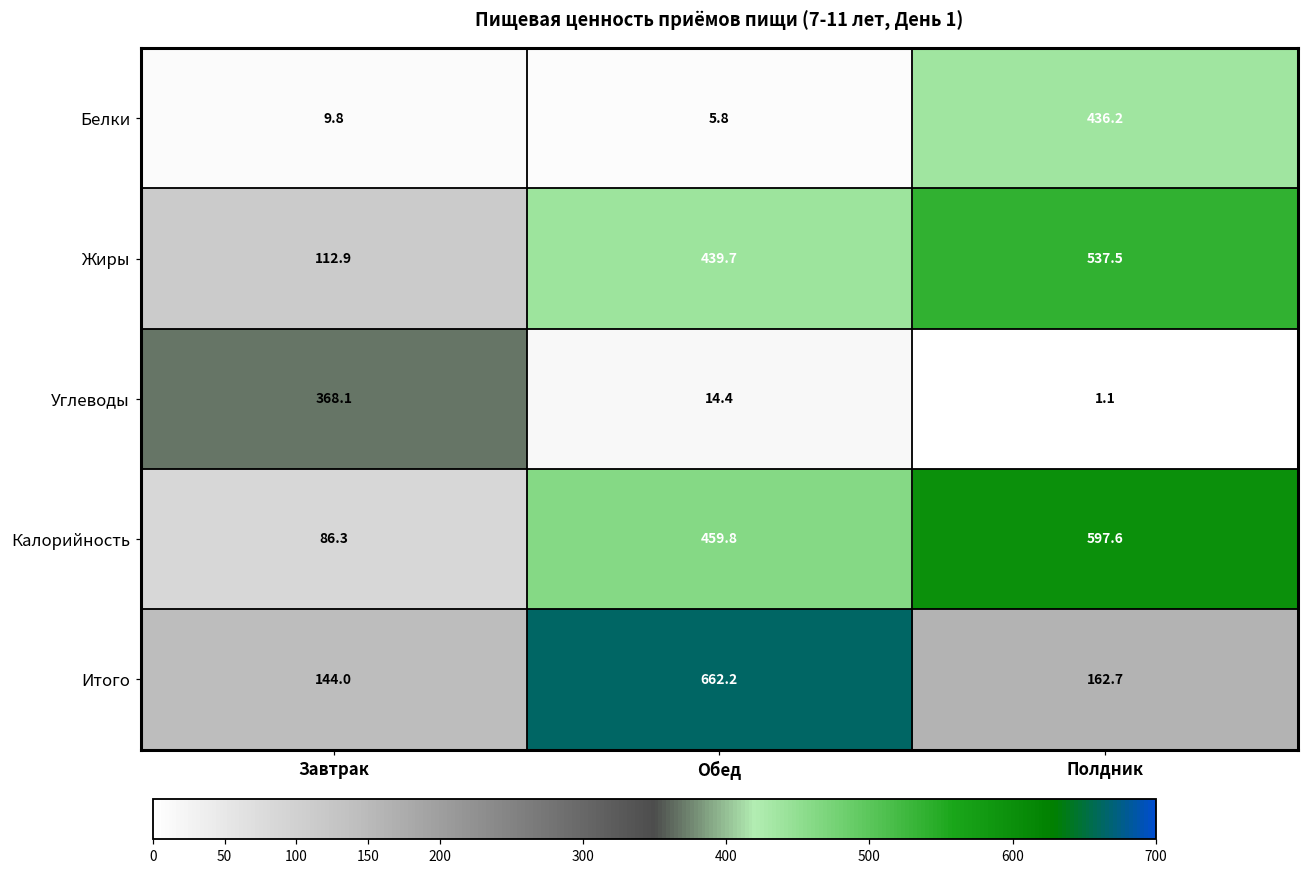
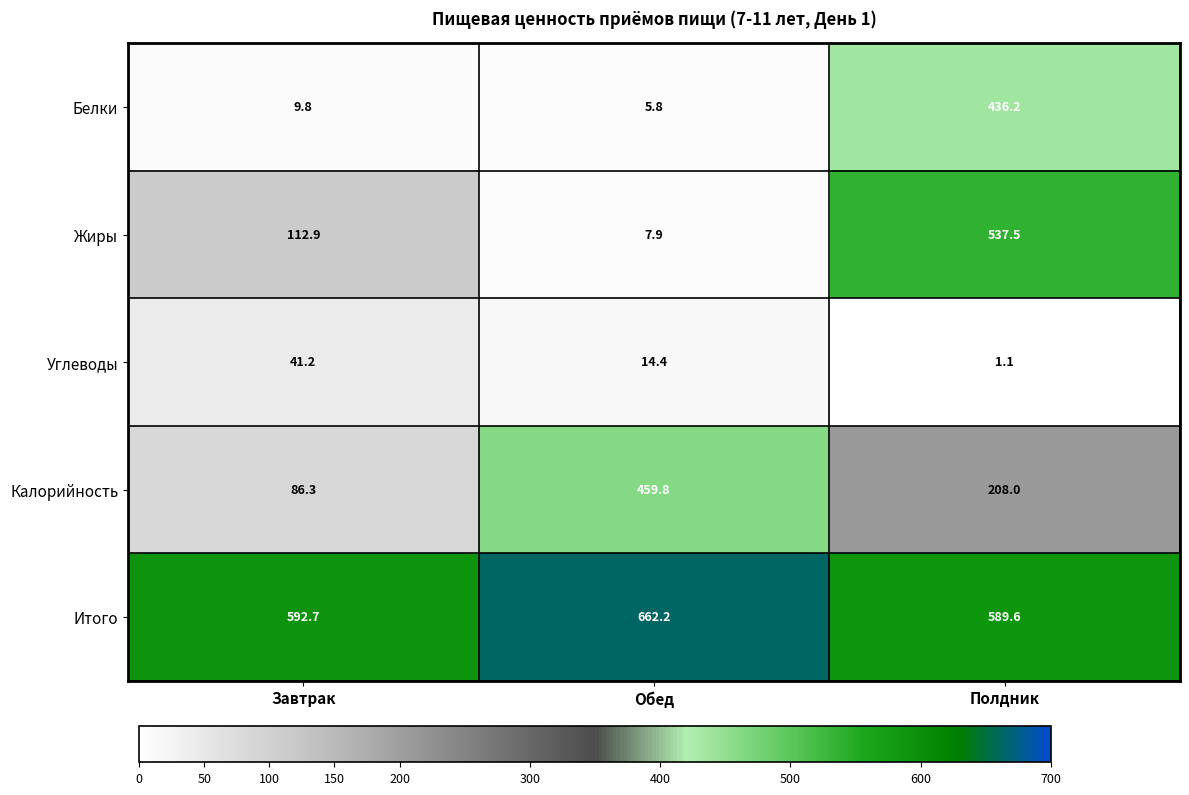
Жиры, Обед: 439.7 -> 7.9
Углеводы, Завтрак: 368.1 -> 41.2
Калорийность, Полдник: 597.6 -> 208.0
Итого, Завтрак: 144.0 -> 592.7
Итого, Полдник: 162.7 -> 589.6
